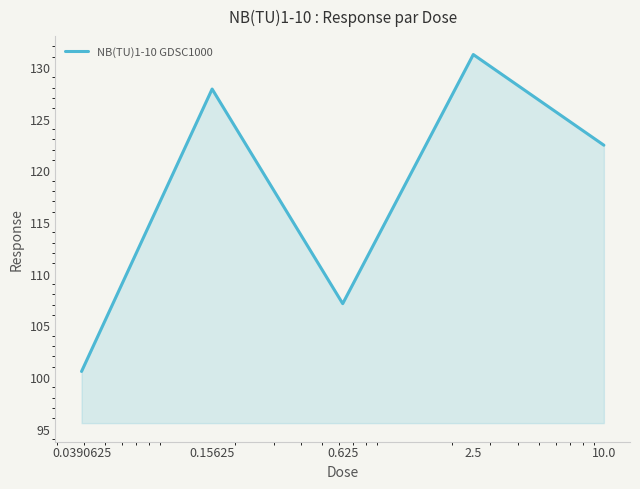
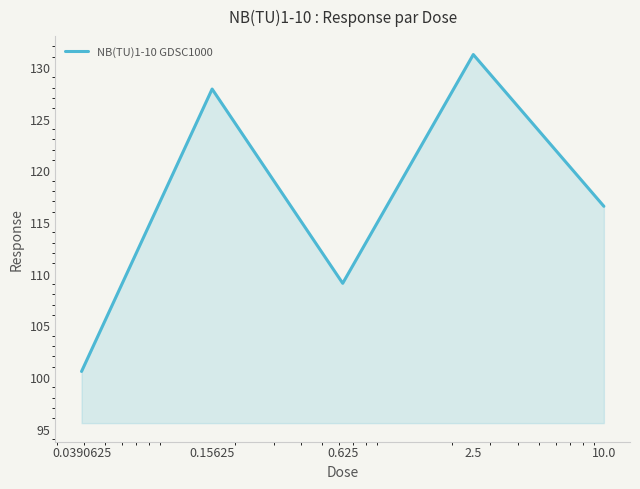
0.625: 107.1 -> 109.1
10.0: 122.4 -> 116.5
